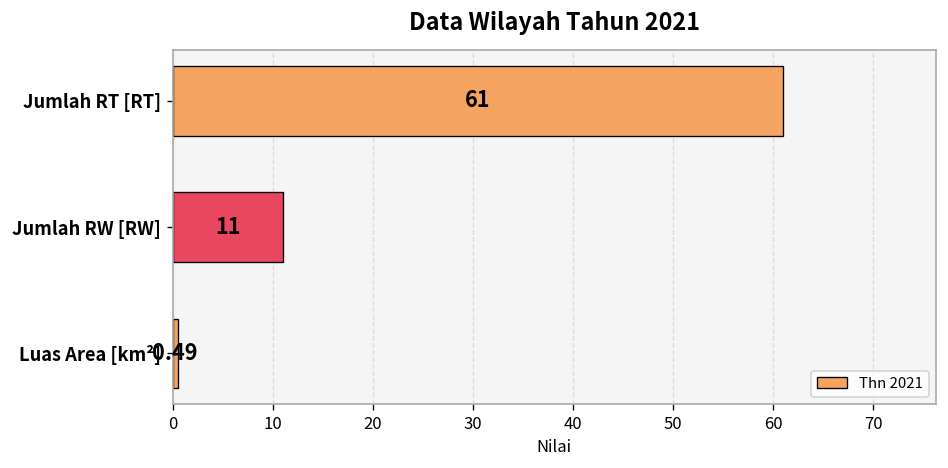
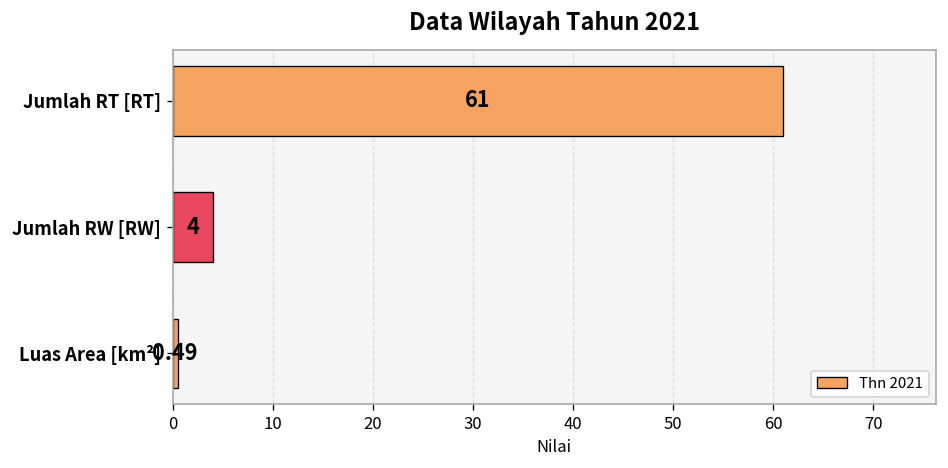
Jumlah RW [RW]: 11 -> 4
